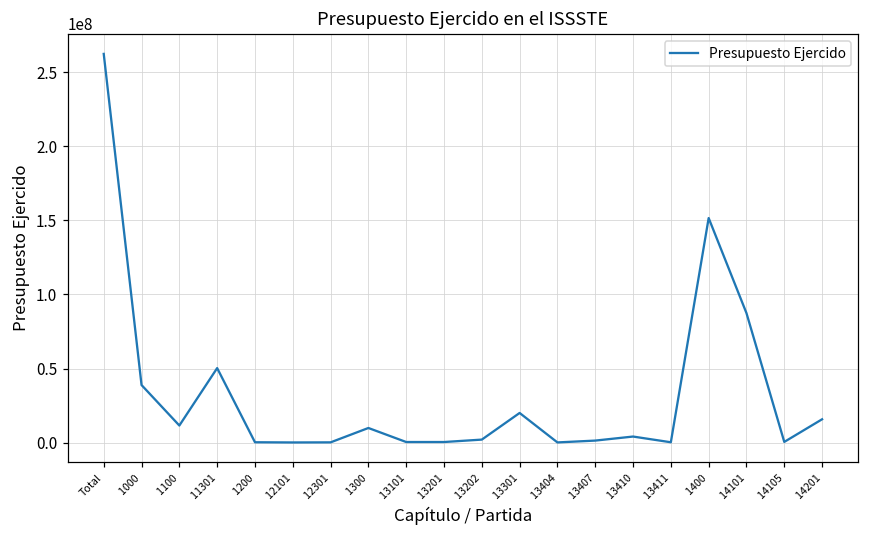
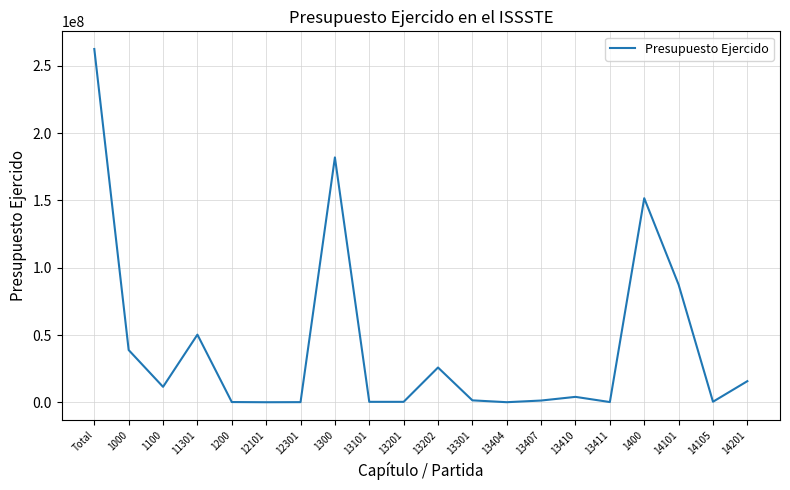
1300: 10000000 -> 182000000
13202: 2000000 -> 26000000
13301: 20000000 -> 1000000
